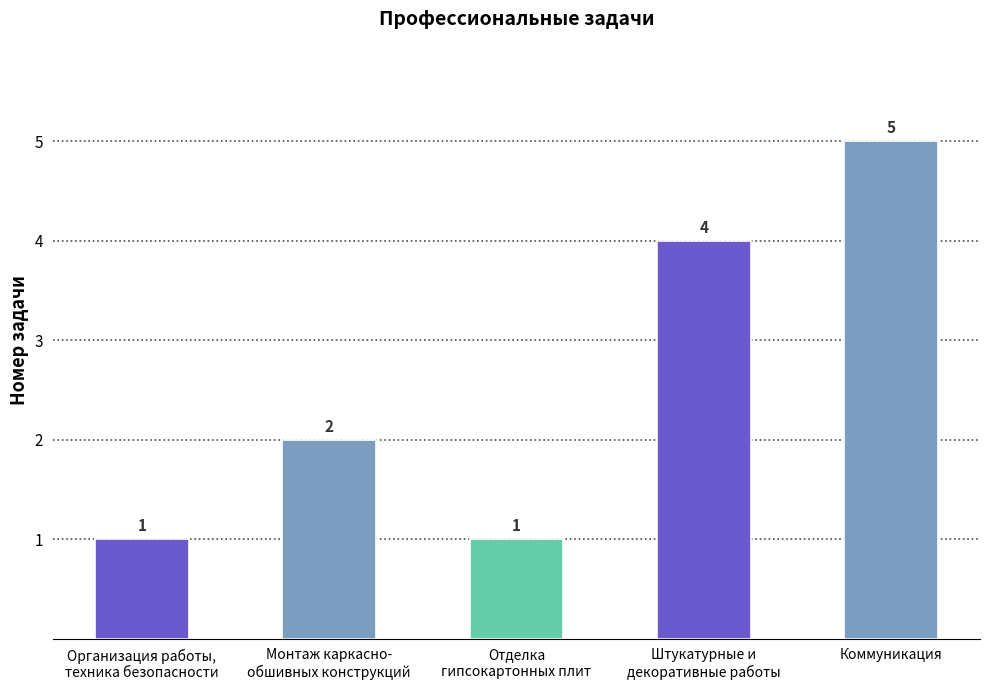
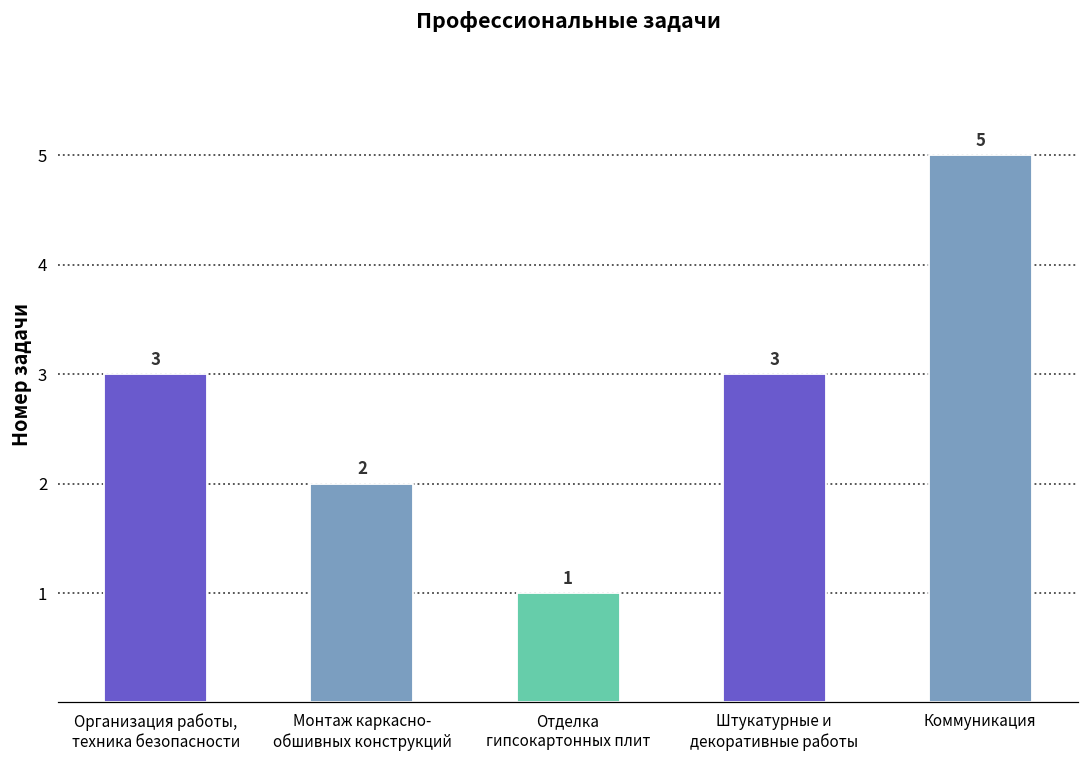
Организация работы, техника безопасности: 1 -> 3
Штукатурные и декоративные работы: 4 -> 3
